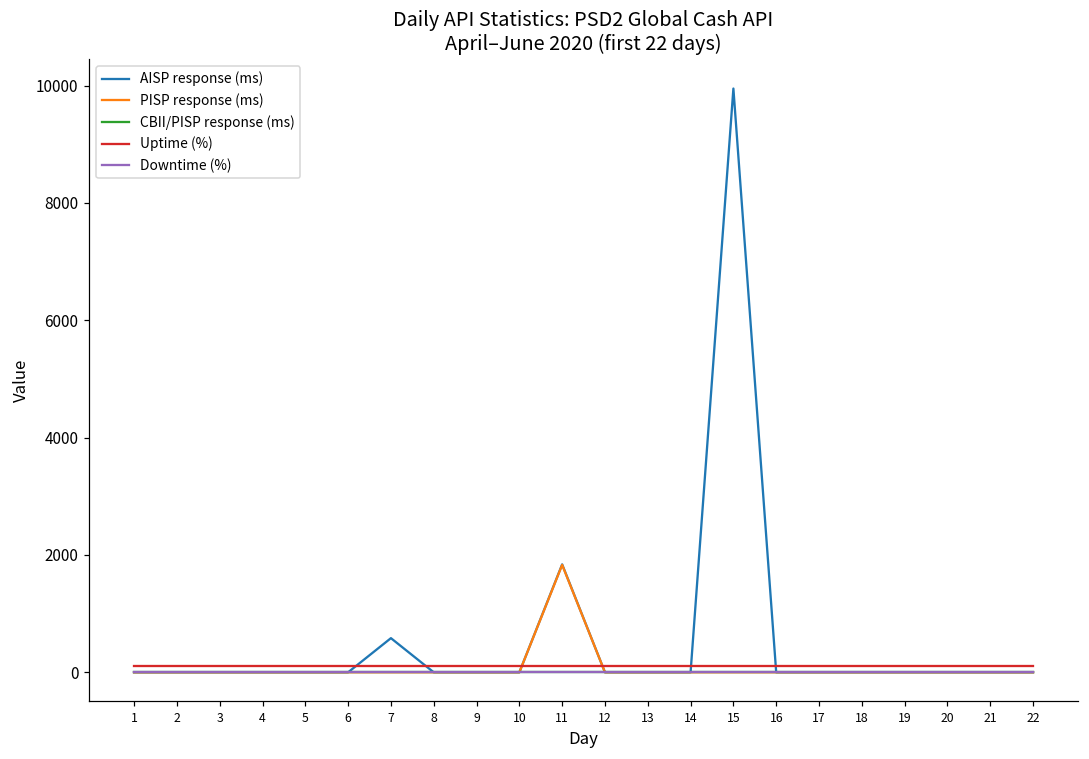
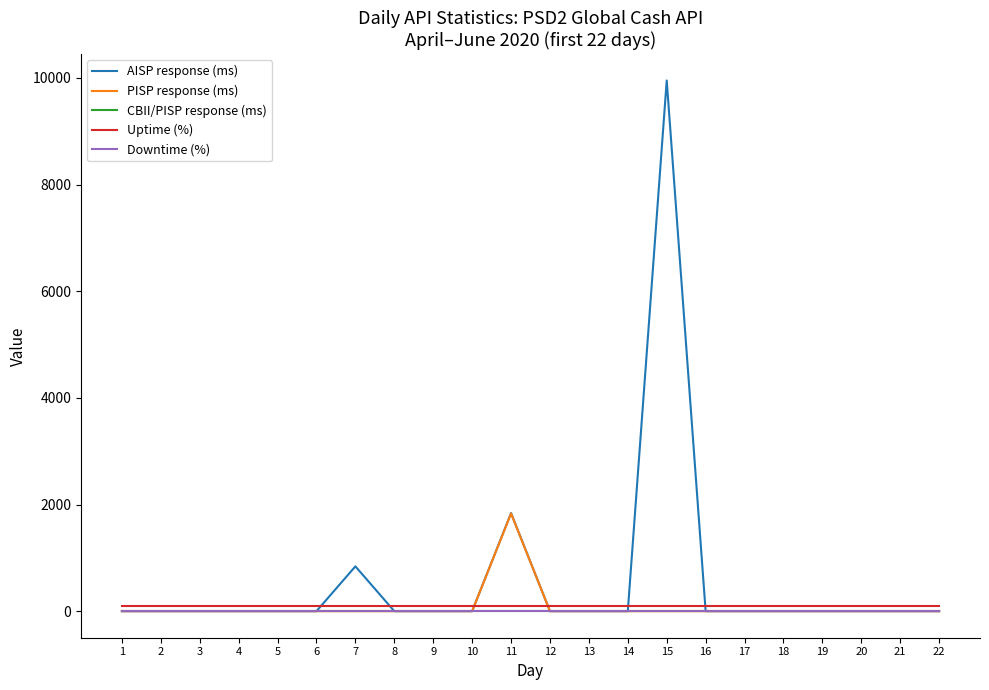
AISP response (ms), 7: 600 -> 800
